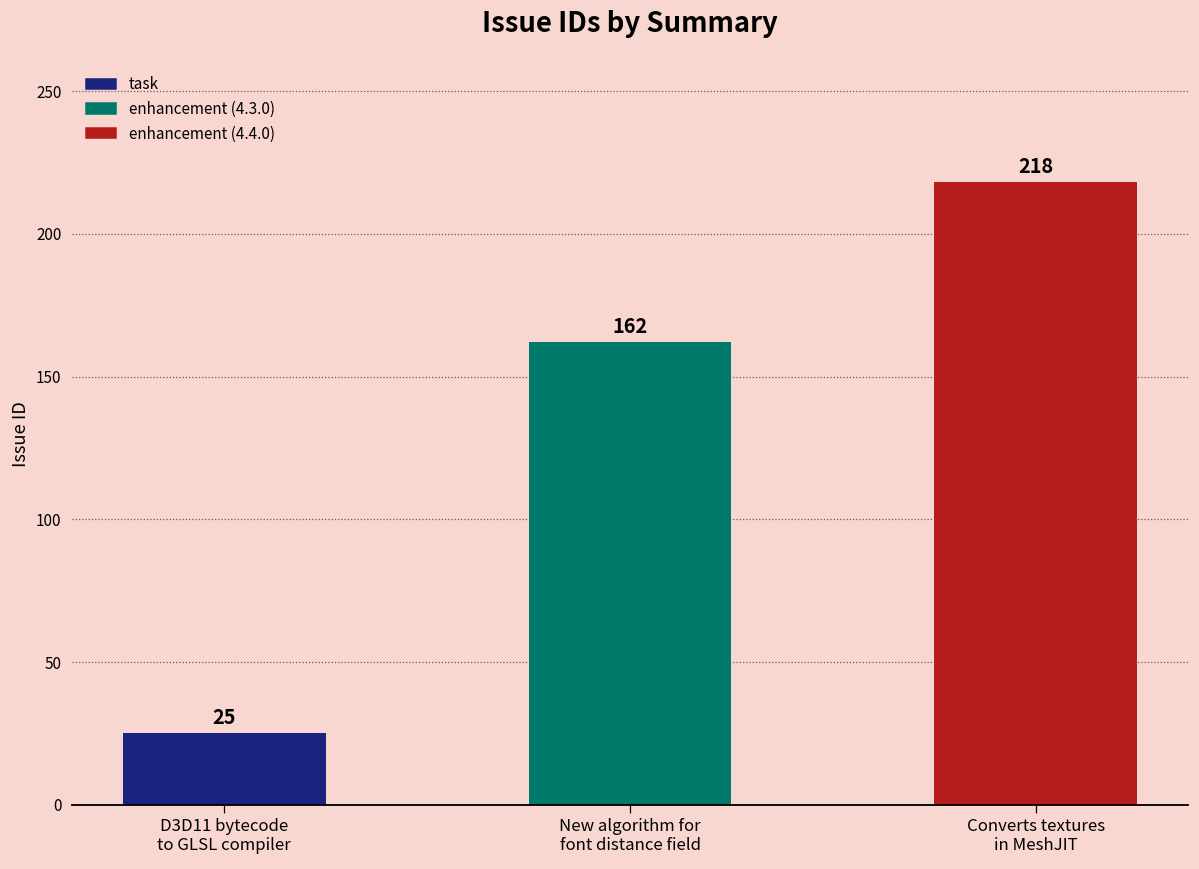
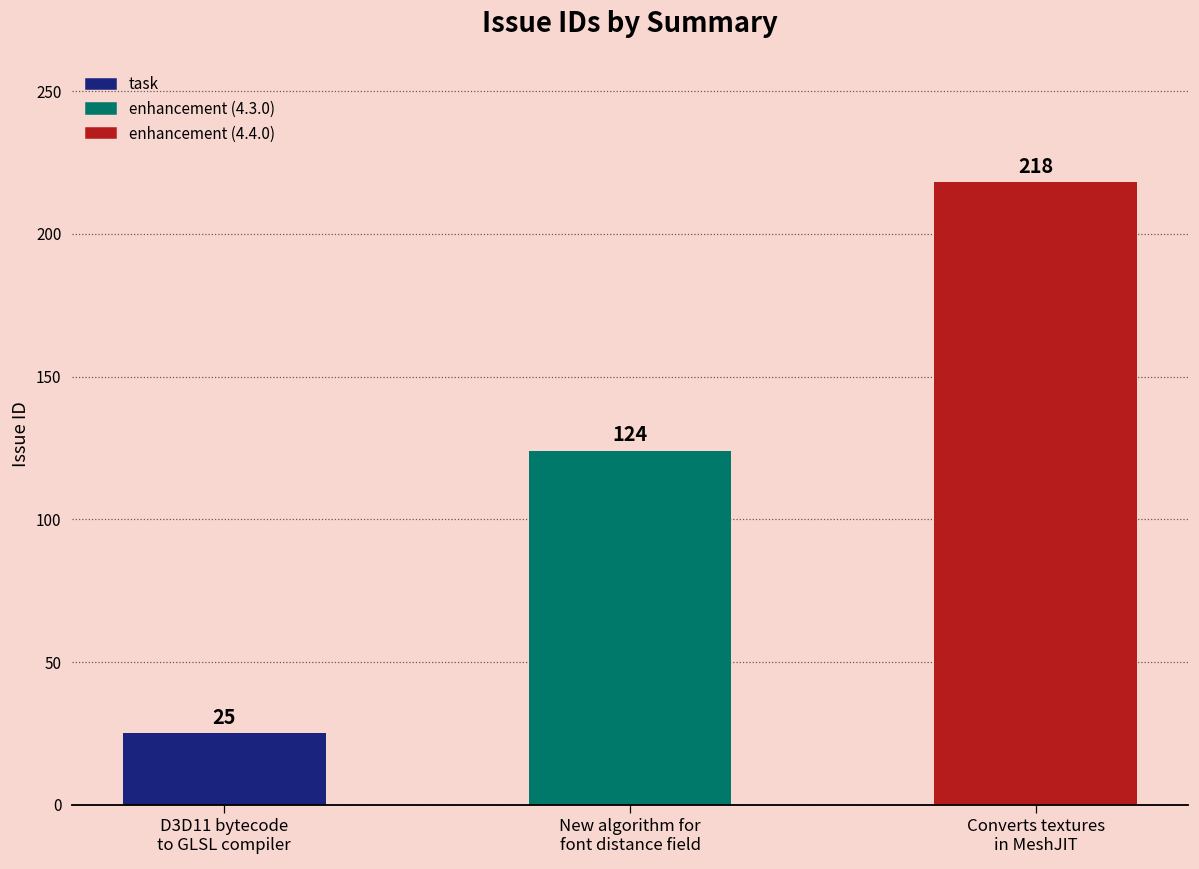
New algorithm for font distance field: 162 -> 124
